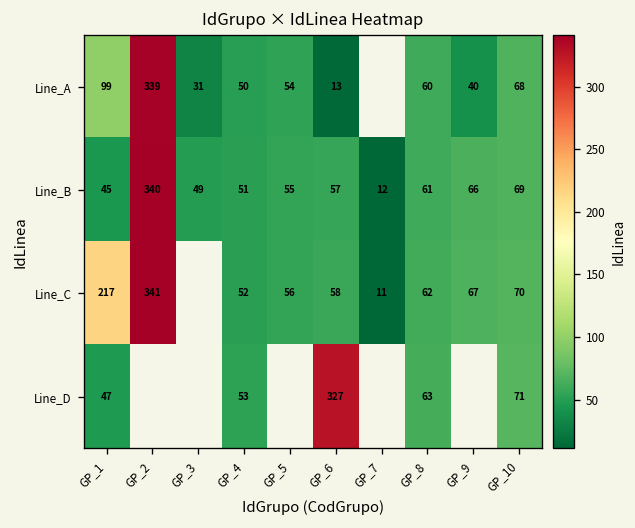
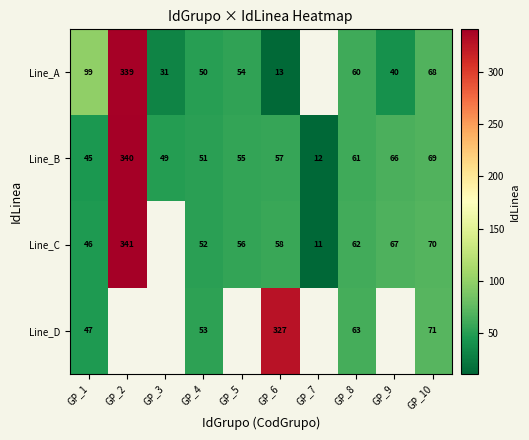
Line_C, GP_1: 217 -> 46
